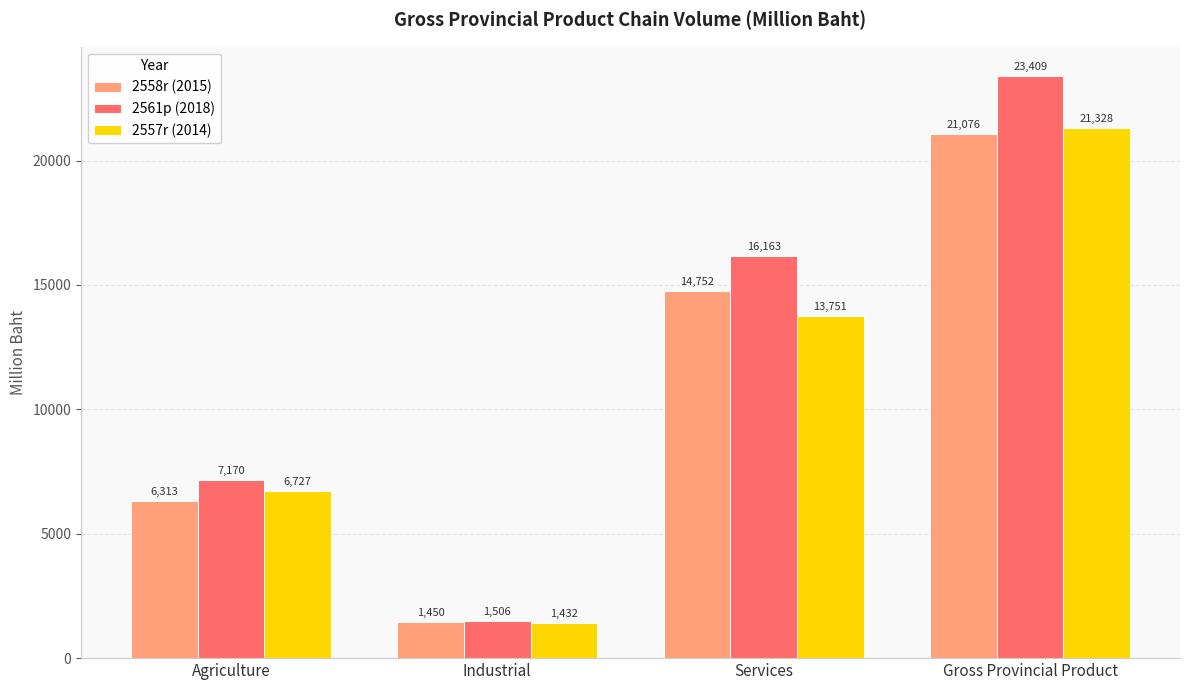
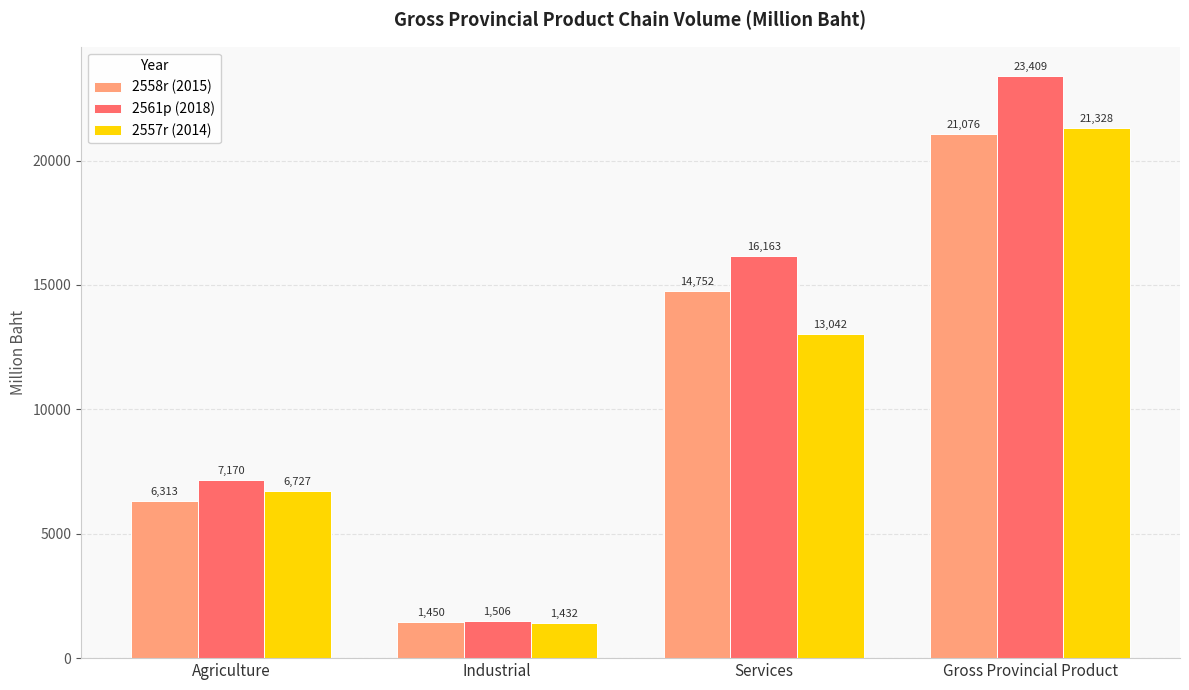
2557r (2014), Services: 13,751 -> 13,042
